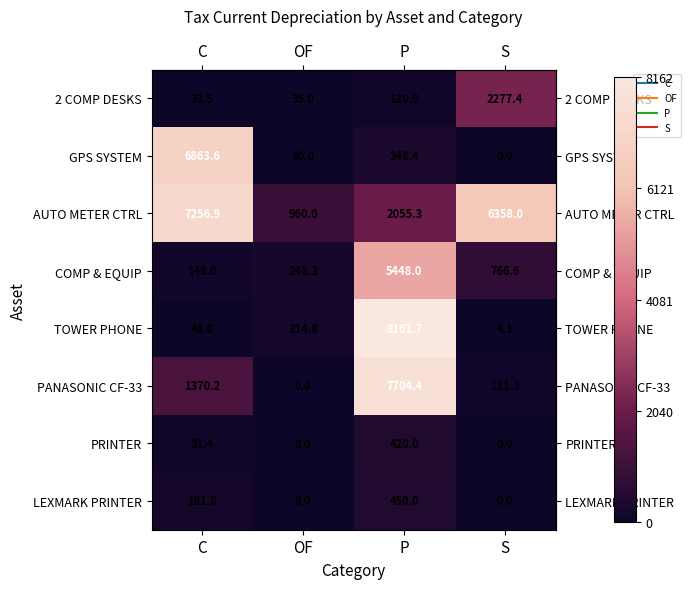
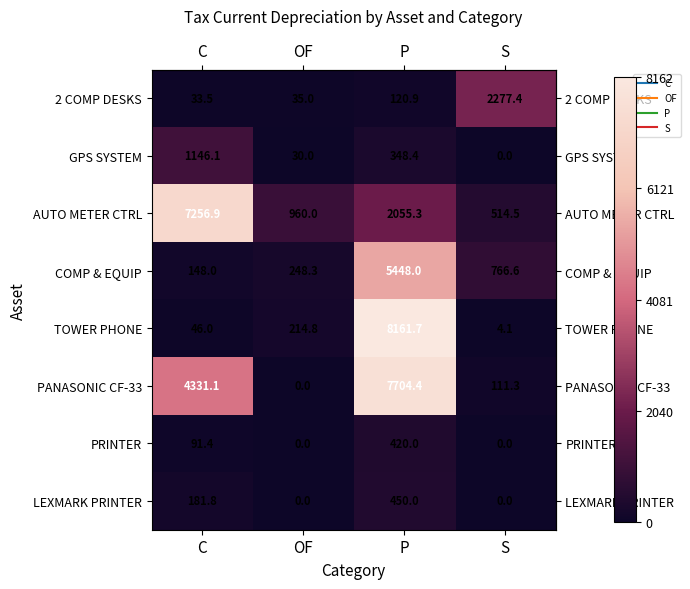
GPS SYSTEM, C: 6863.6 -> 1146.1
AUTO METER CTRL, S: 6358.0 -> 514.5
PANASONIC CF-33, C: 1370.2 -> 4331.1
